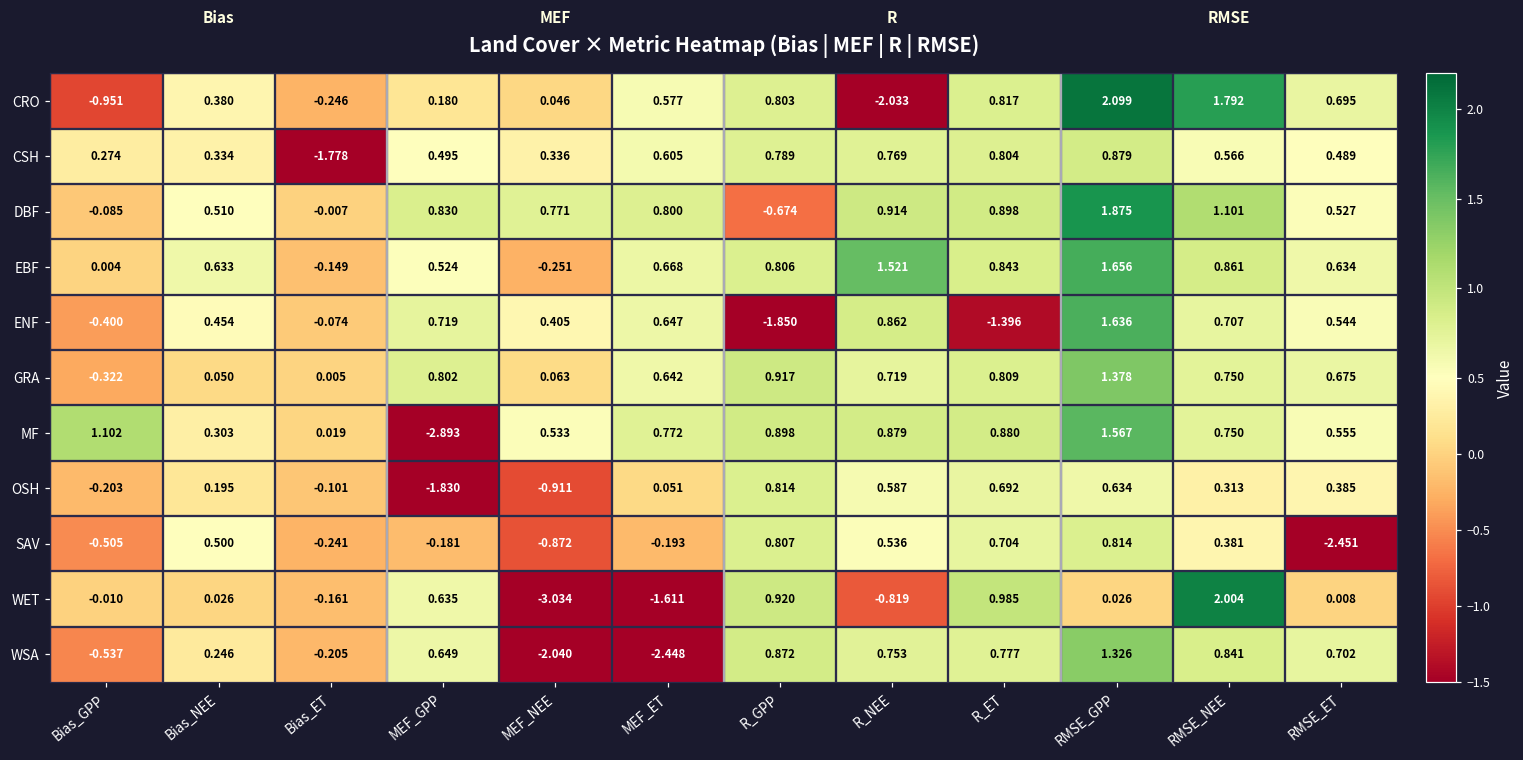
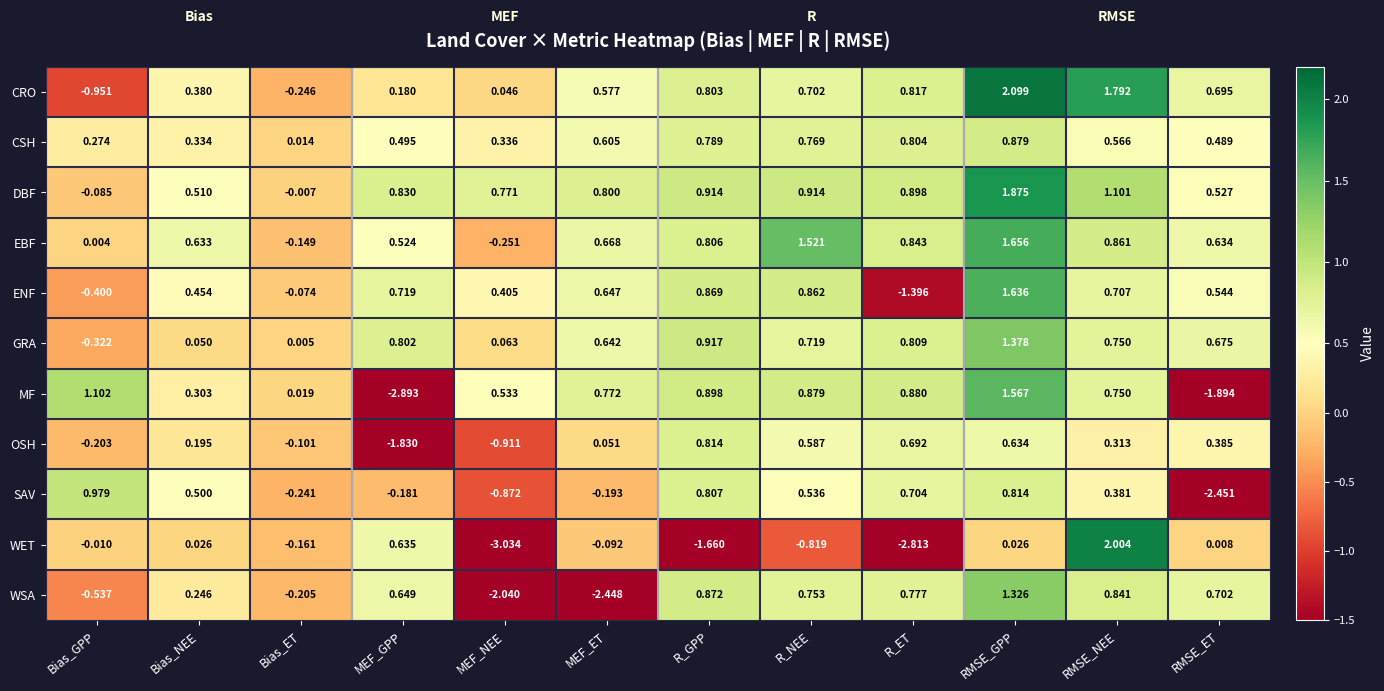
CRO, R_NEE: -2.033 -> 0.702
CSH, Bias_ET: -1.778 -> 0.014
DBF, R_GPP: -0.674 -> 0.914
ENF, R_GPP: -1.850 -> 0.869
MF, RMSE_ET: 0.555 -> -1.894
SAV, Bias_GPP: -0.505 -> 0.979
WET, MEF_ET: -1.611 -> -0.092
WET, R_GPP: 0.920 -> -1.660
WET, R_ET: 0.985 -> -2.813
